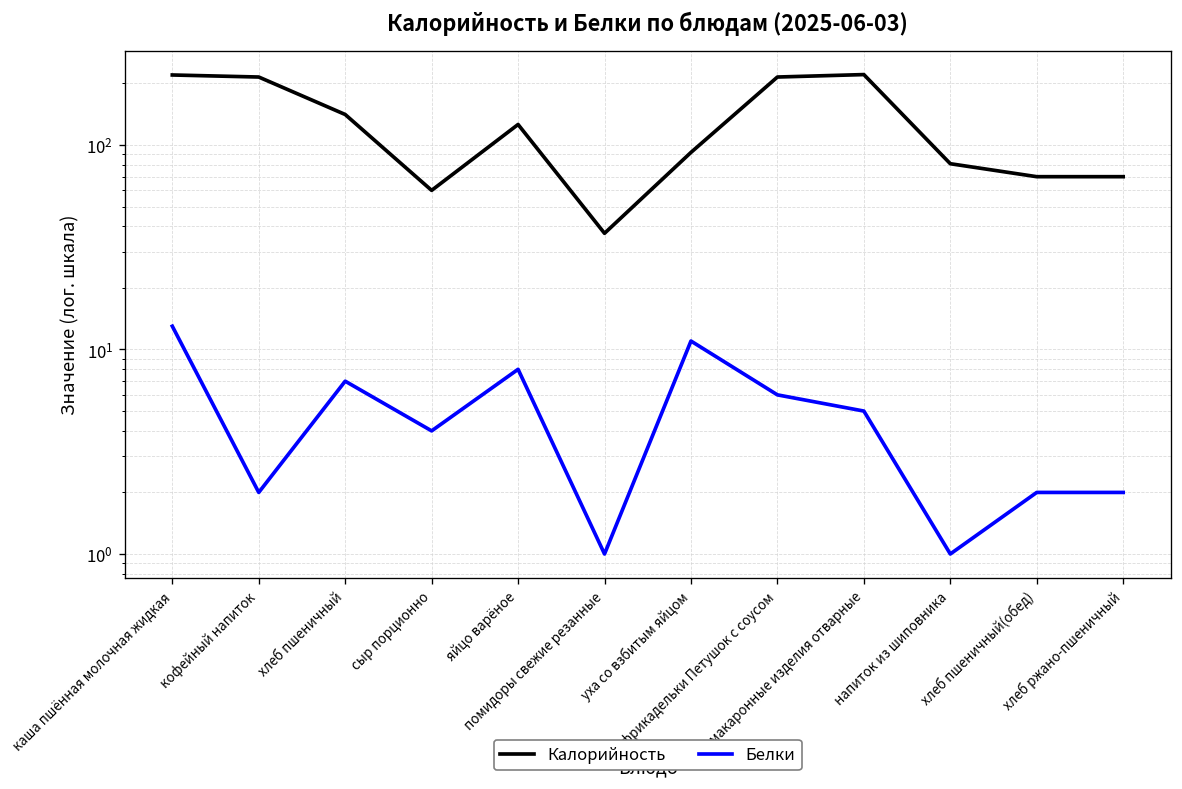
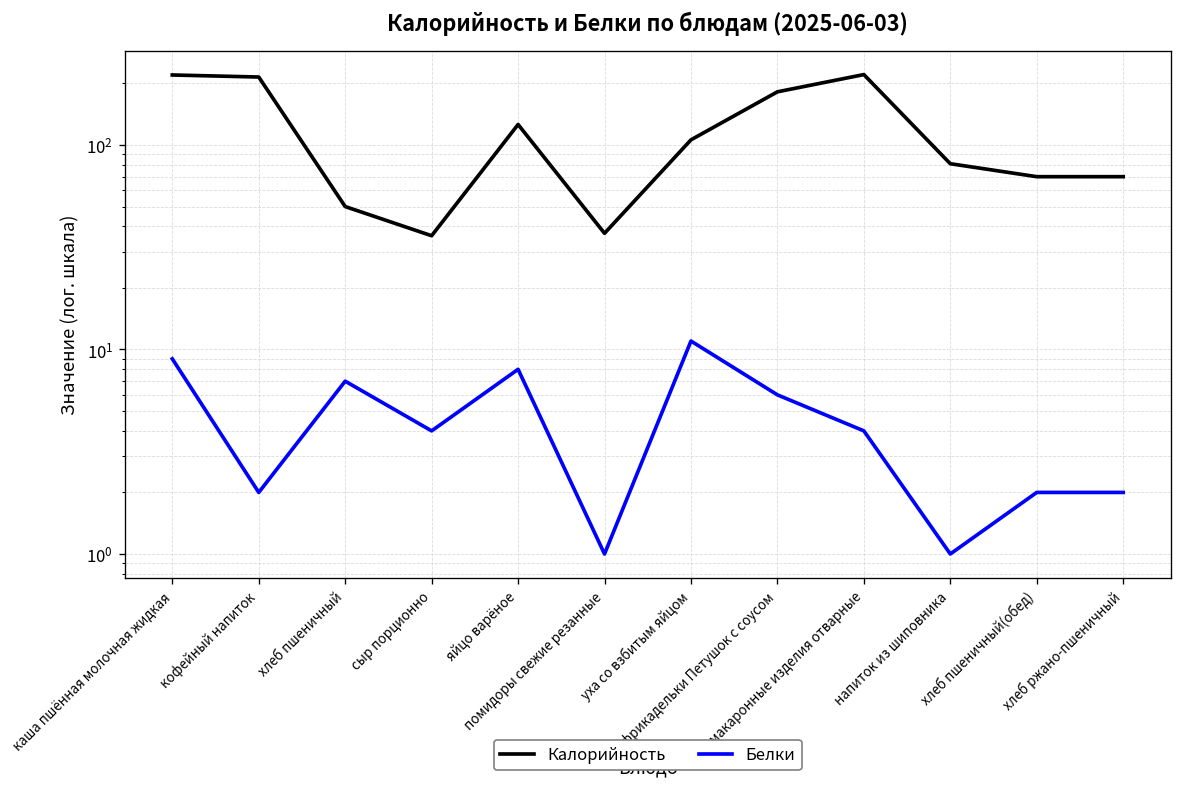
Белки, каша пшённая молочная жидкая: 13 -> 9
Калорийность, хлеб пшеничный: 140 -> 50
Калорийность, сыр порционно: 60 -> 36
Калорийность, уха со взбитым яйцом: 90 -> 110
Калорийность, фрикадельки Петушок с соусом: 220 -> 180
Белки, макаронные изделия отварные: 5 -> 4
